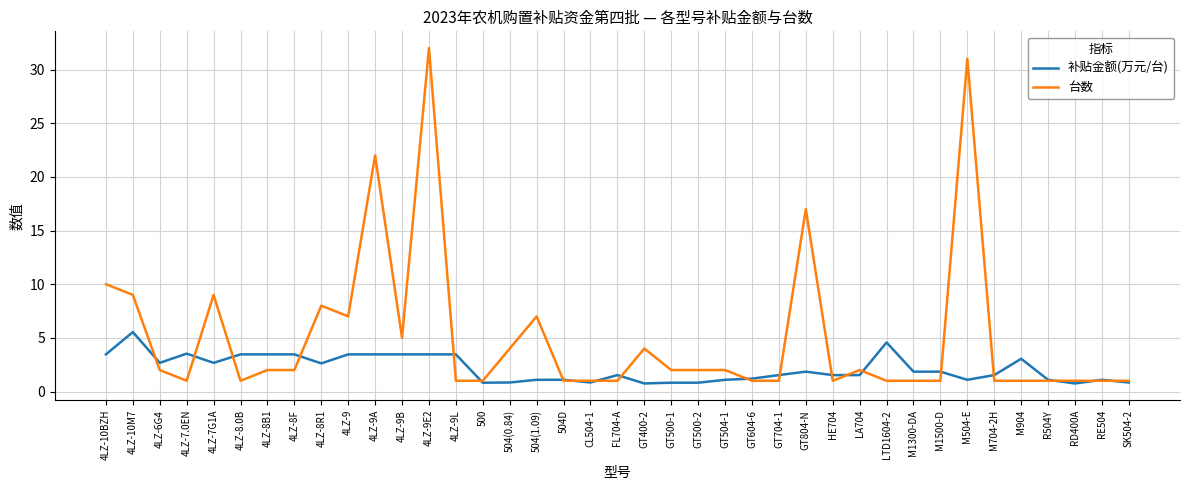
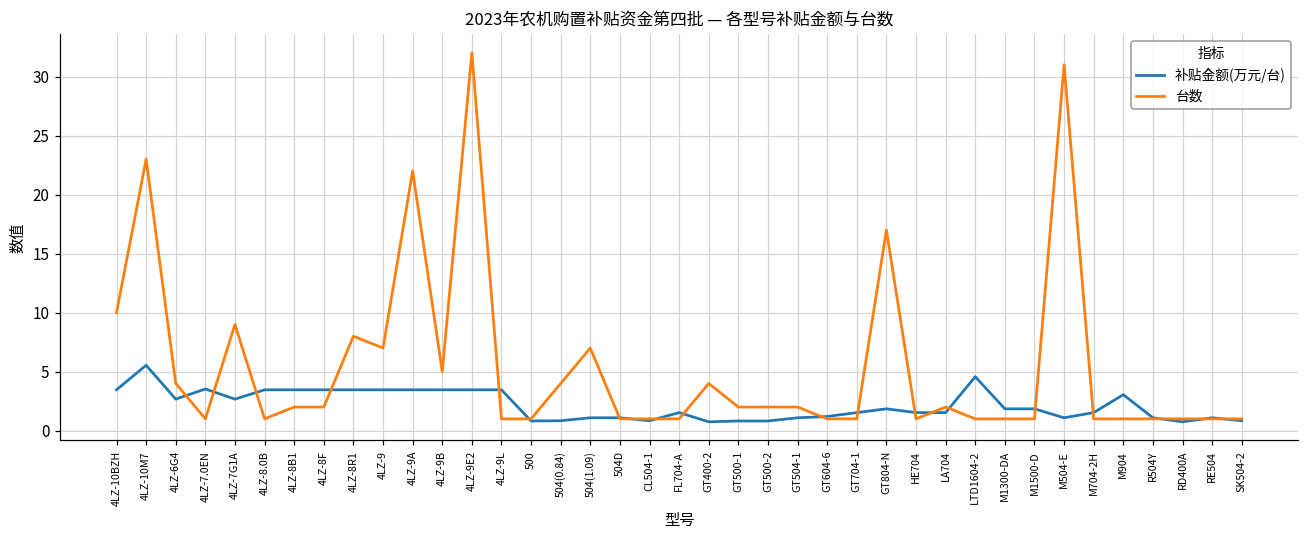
台数, 4LZ-10M7: 9 -> 23
台数, 4LZ-6G4: 2 -> 4
补贴金额(万元/台), 4LZ-8R1: 2.6 -> 3.5
